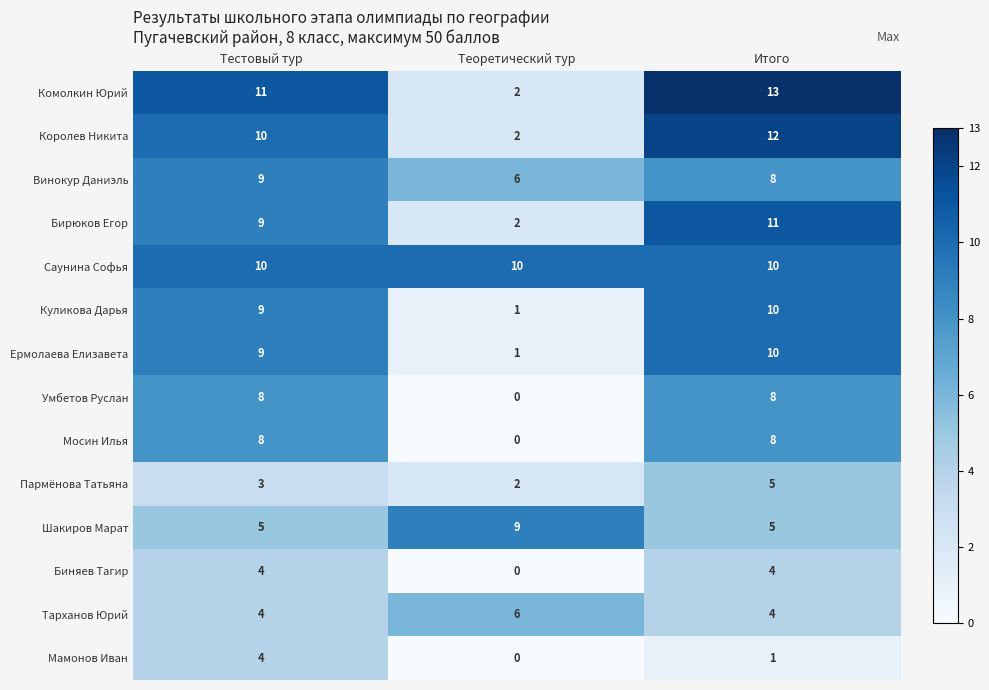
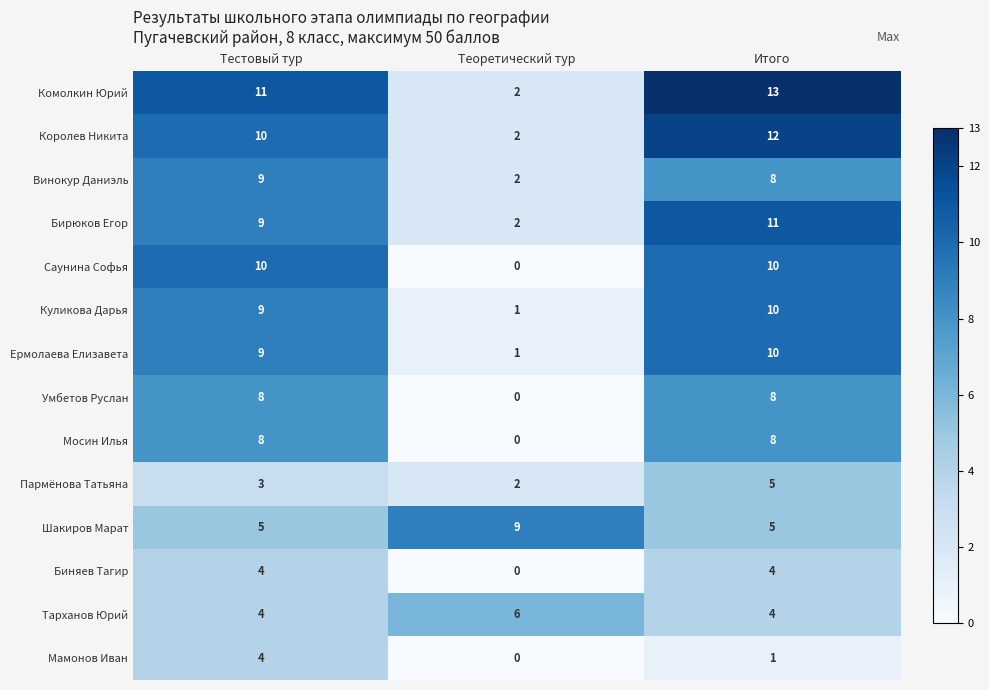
Винокур Даниэль, Теоретический тур: 6 -> 2
Саунина Софья, Теоретический тур: 10 -> 0
